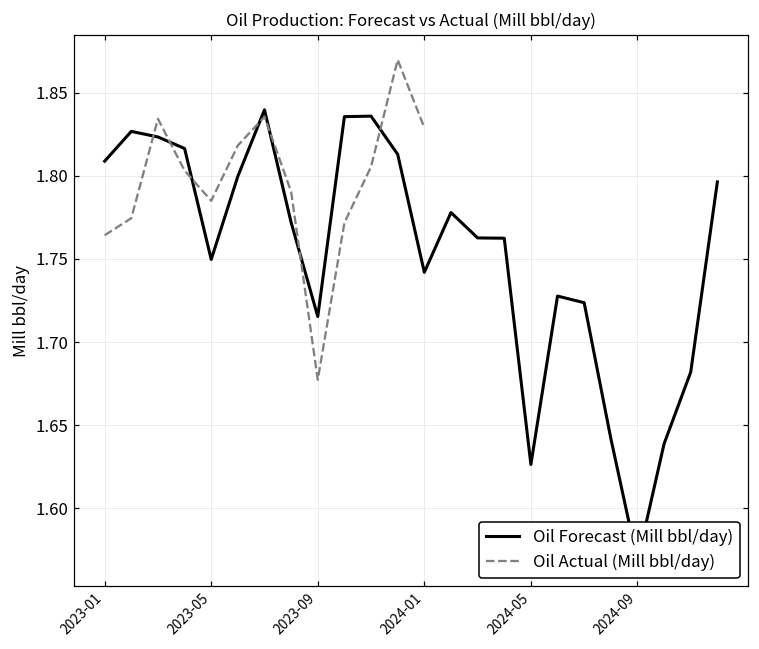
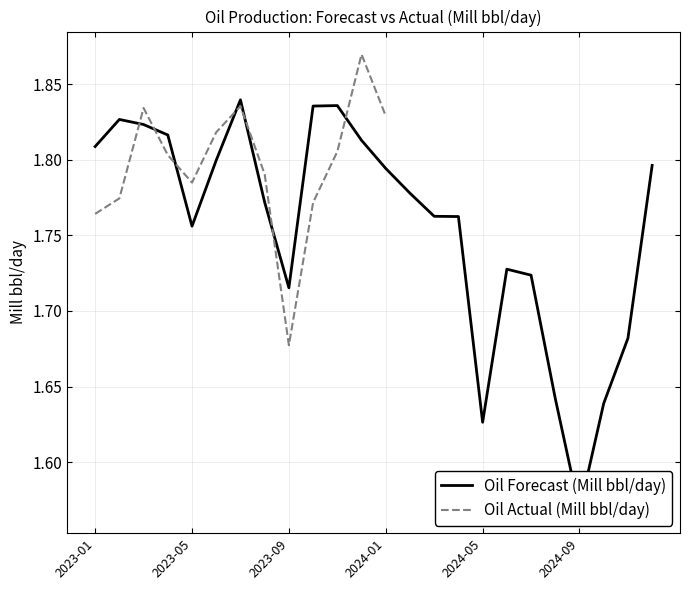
Oil Forecast (Mill bbl/day), 2023-05: 1.750 -> 1.756
Oil Forecast (Mill bbl/day), 2024-01: 1.742 -> 1.794
